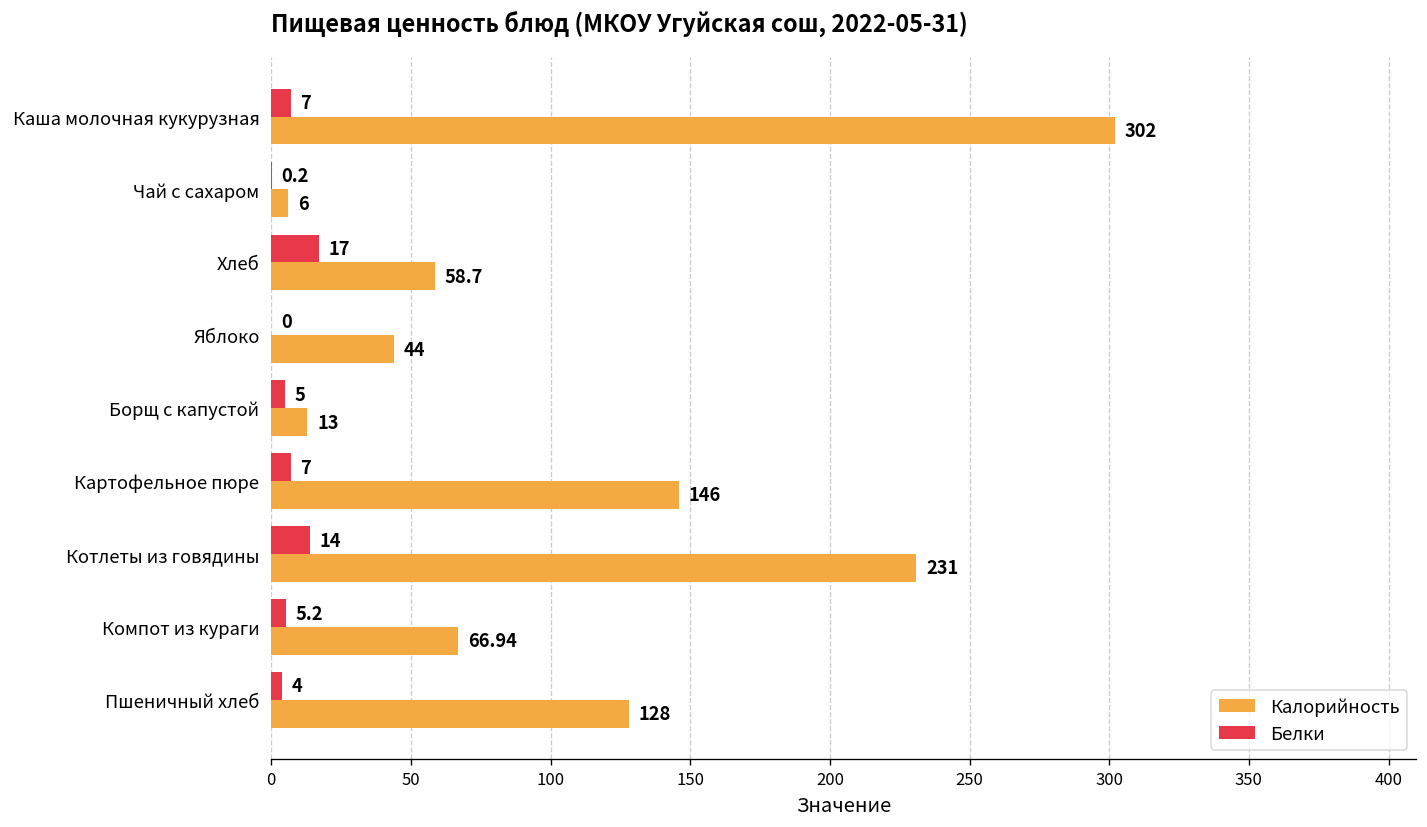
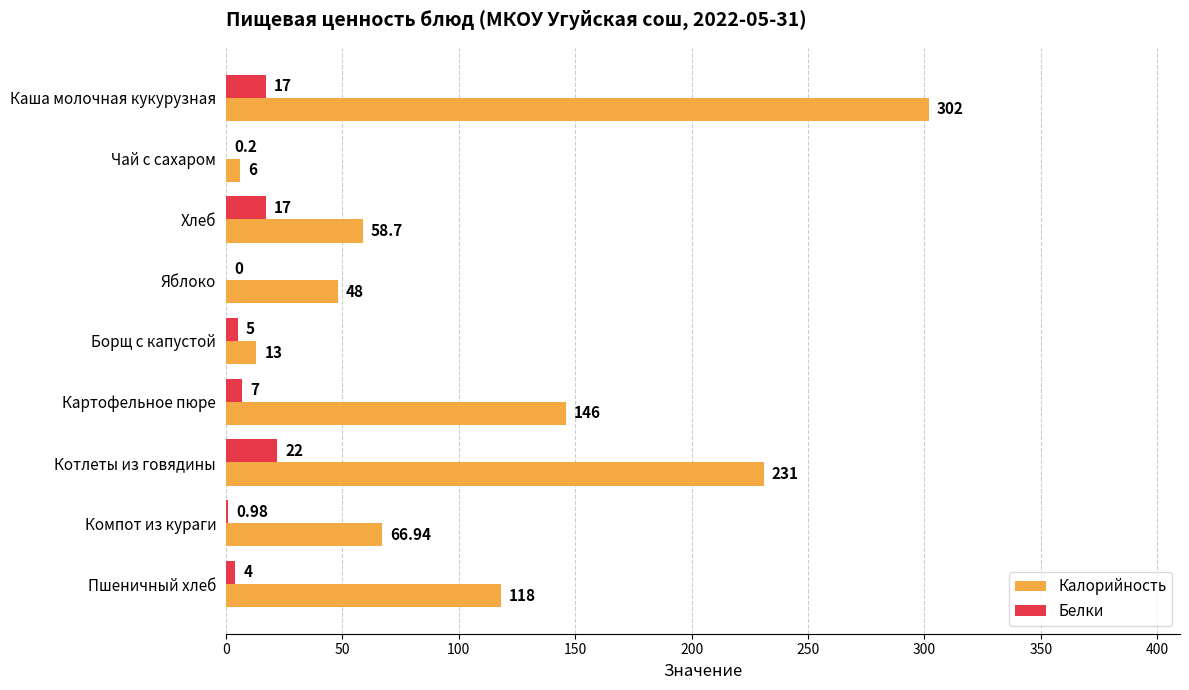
Белки, Каша молочная кукурузная: 7 -> 17
Калорийность, Яблоко: 44 -> 48
Белки, Котлеты из говядины: 14 -> 22
Белки, Компот из кураги: 5.2 -> 0.98
Калорийность, Пшеничный хлеб: 128 -> 118
